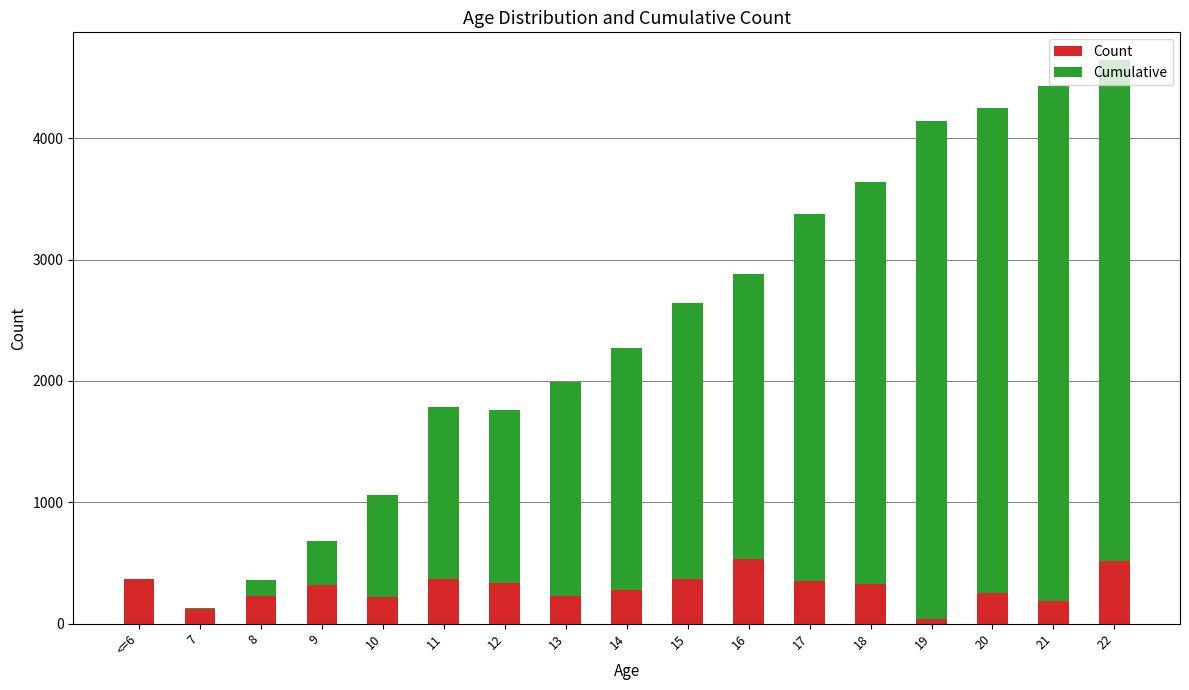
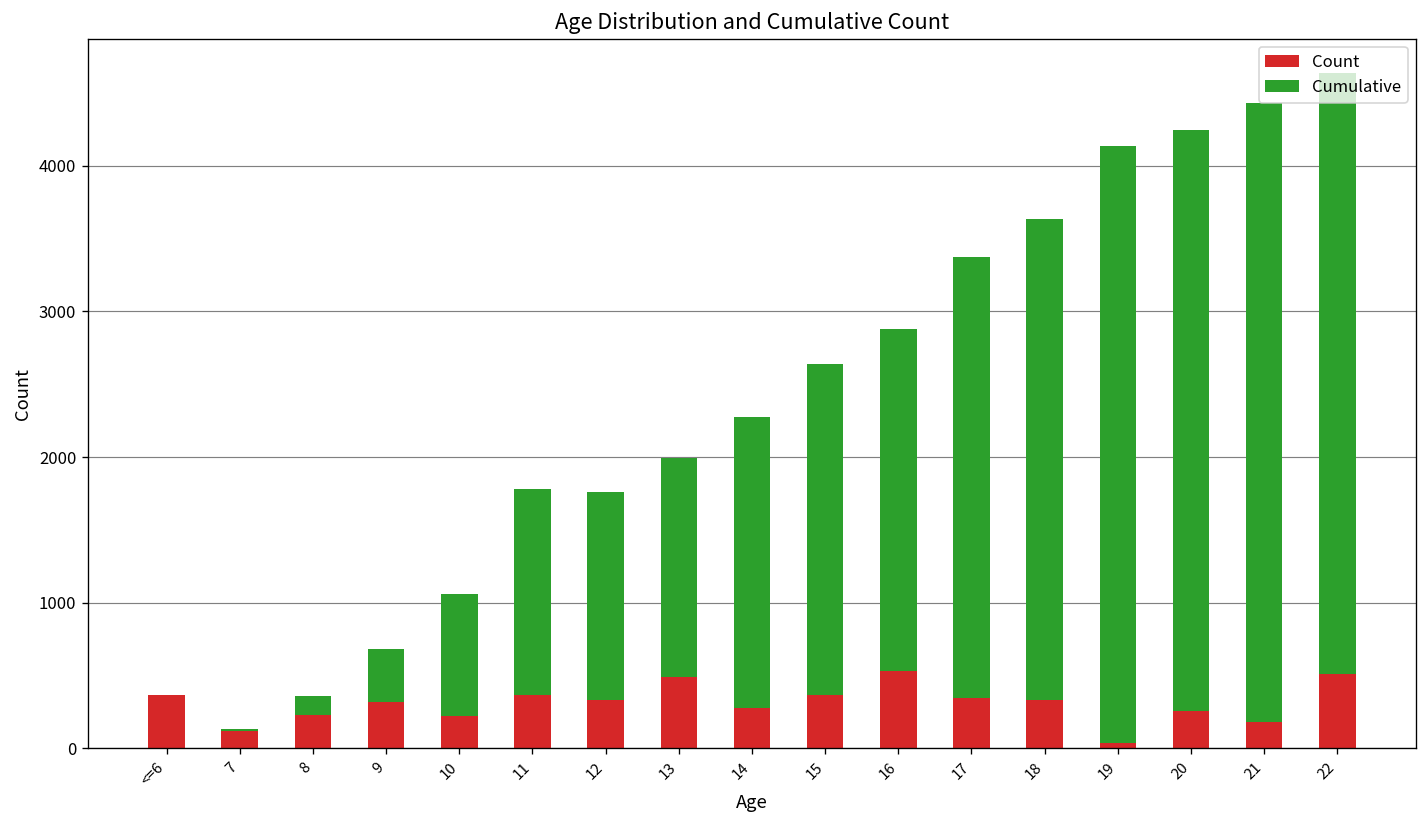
Count, 13: 230 -> 490
